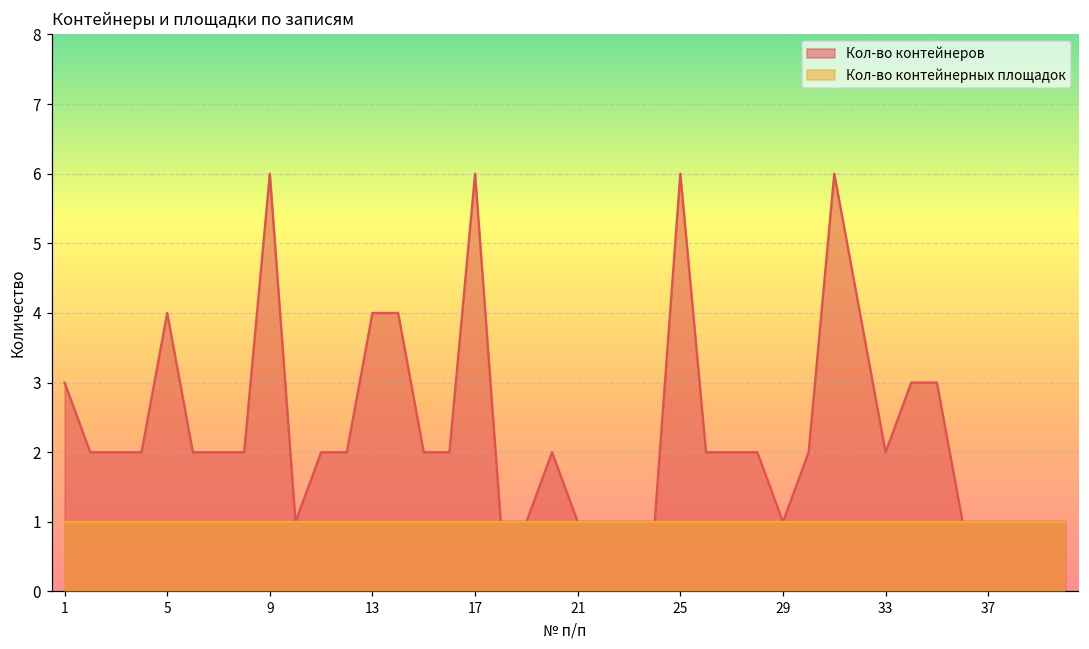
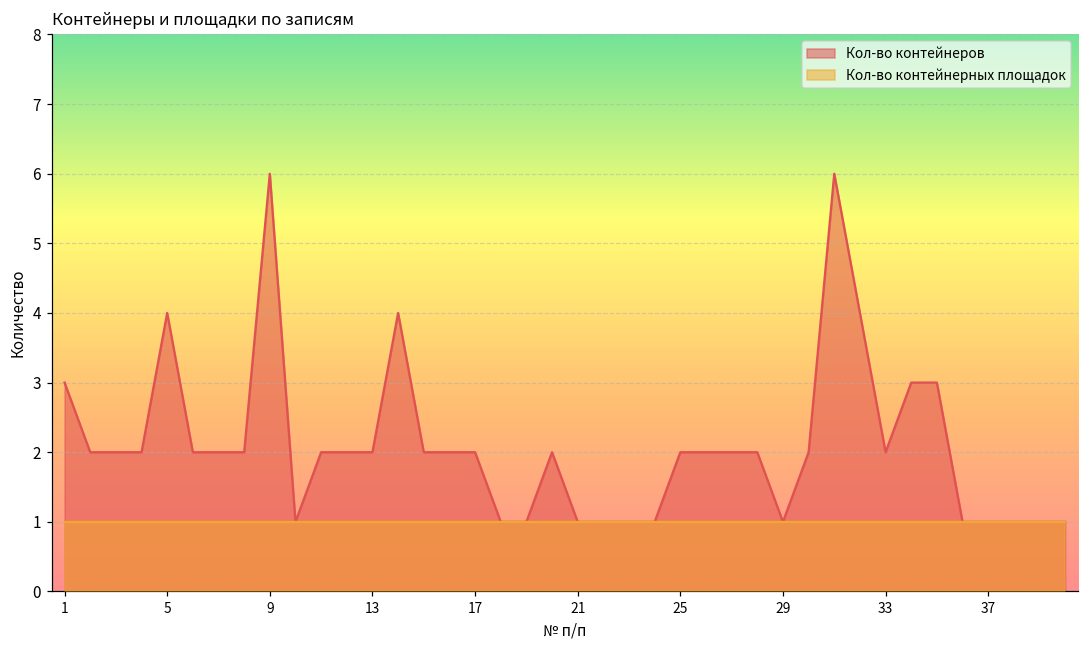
Кол-во контейнеров, 13: 4 -> 2
Кол-во контейнеров, 17: 6 -> 2
Кол-во контейнеров, 25: 6 -> 2
